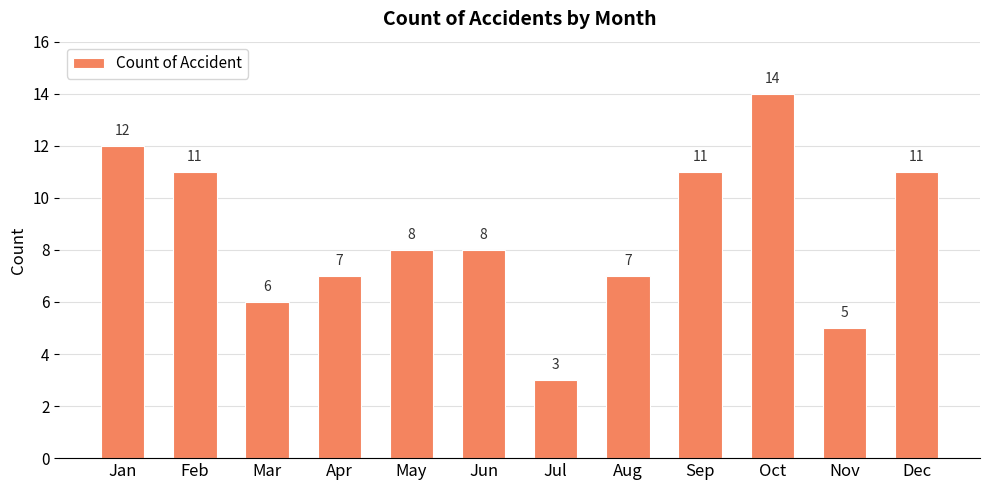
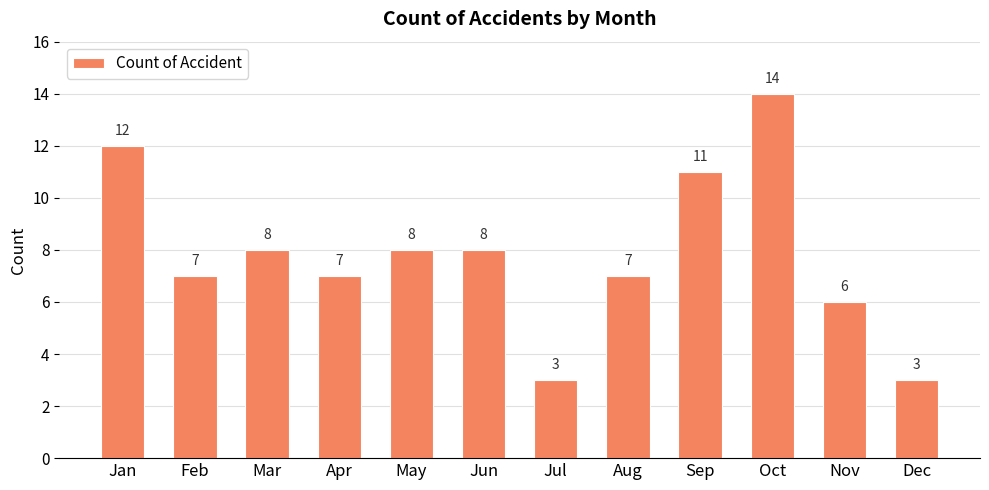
Feb: 11 -> 7
Mar: 6 -> 8
Nov: 5 -> 6
Dec: 11 -> 3
